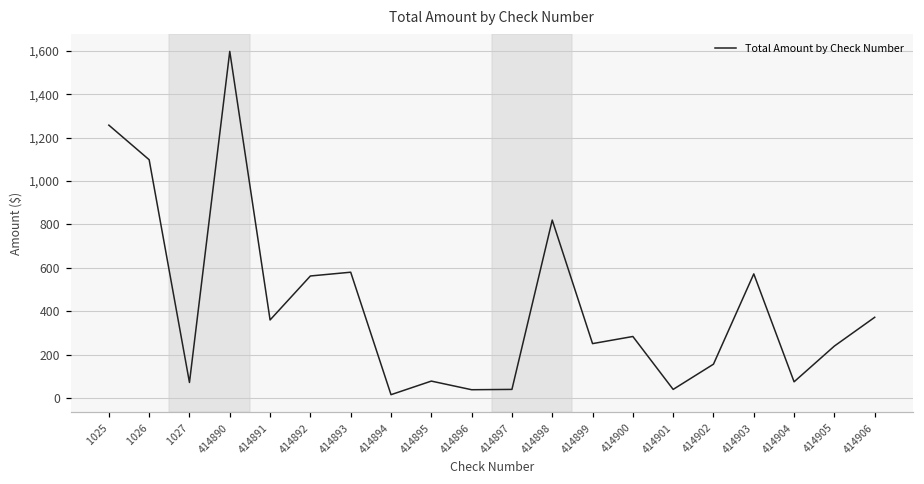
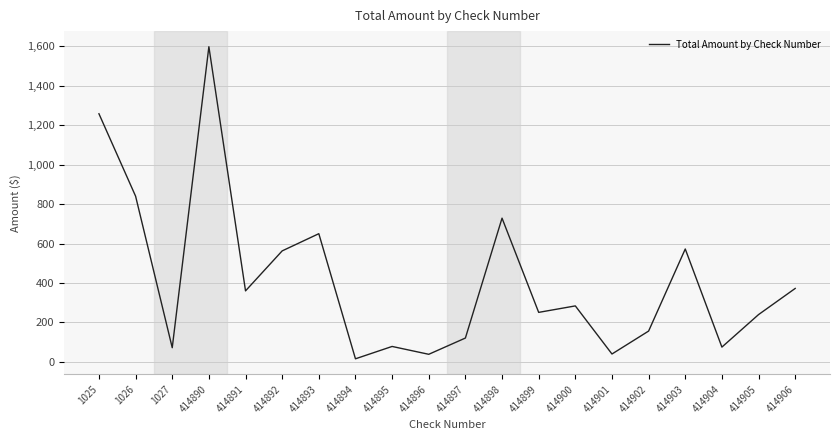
1026: 1,100 -> 840
414893: 580 -> 650
414897: 40 -> 120
414898: 820 -> 730
